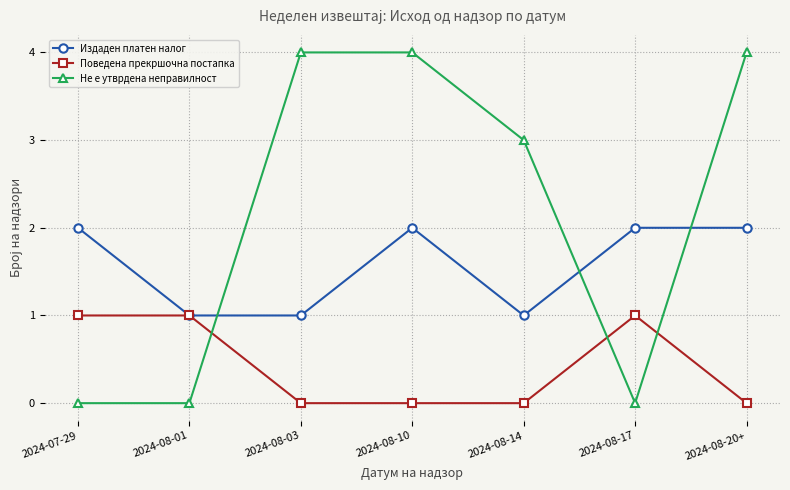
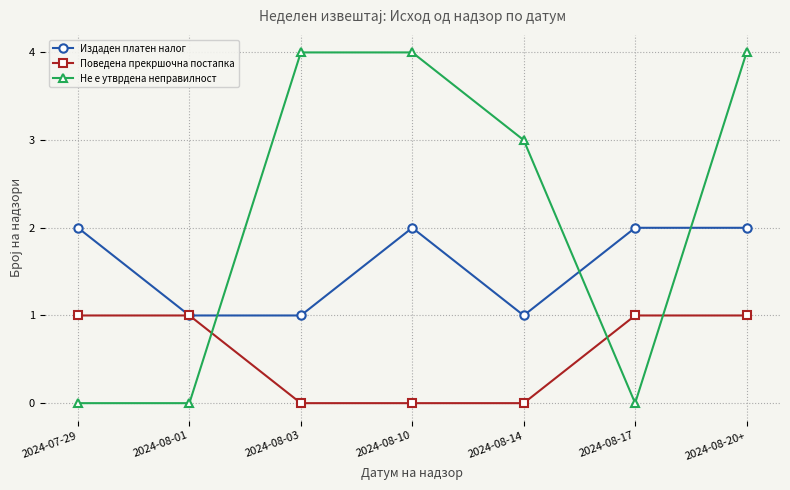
Поведена прекршочна постапка, 2024-08-20+: 0 -> 1
